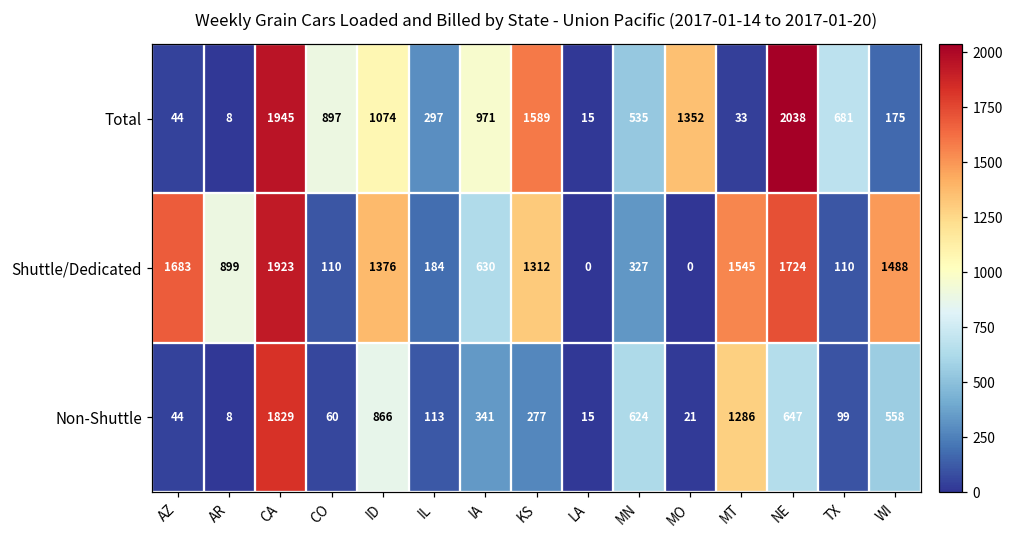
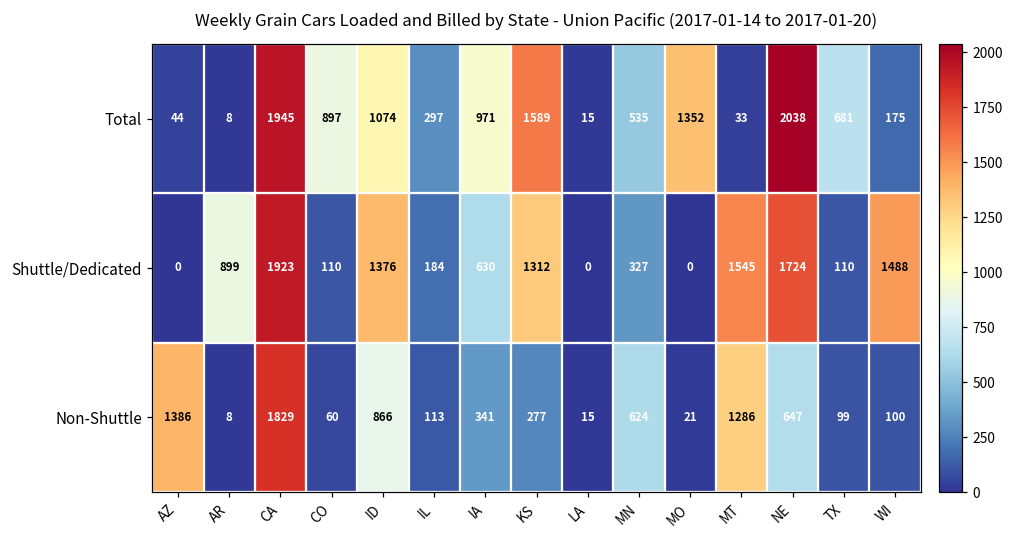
Shuttle/Dedicated, AZ: 1683 -> 0
Non-Shuttle, AZ: 44 -> 1386
Non-Shuttle, WI: 558 -> 100
